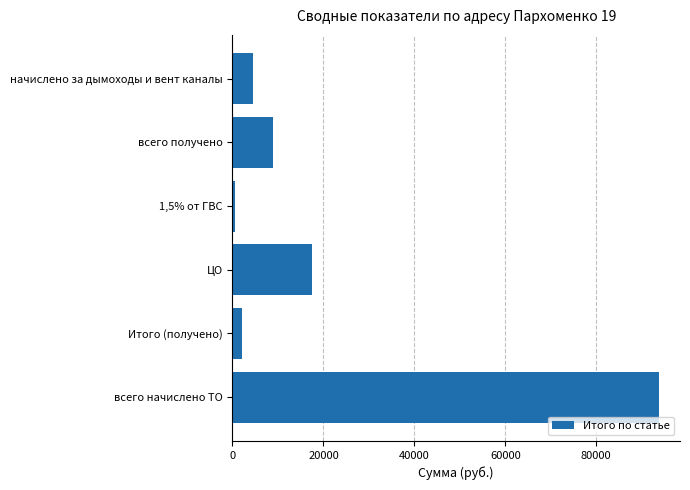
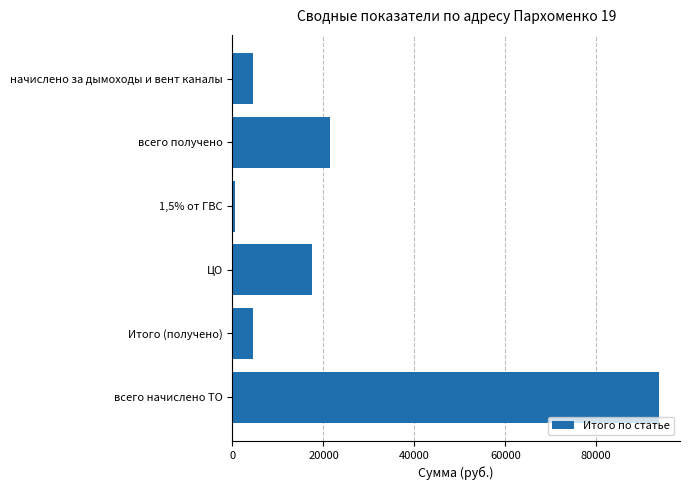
всего получено: 9000 -> 21000
Итого (получено): 2000 -> 4000
